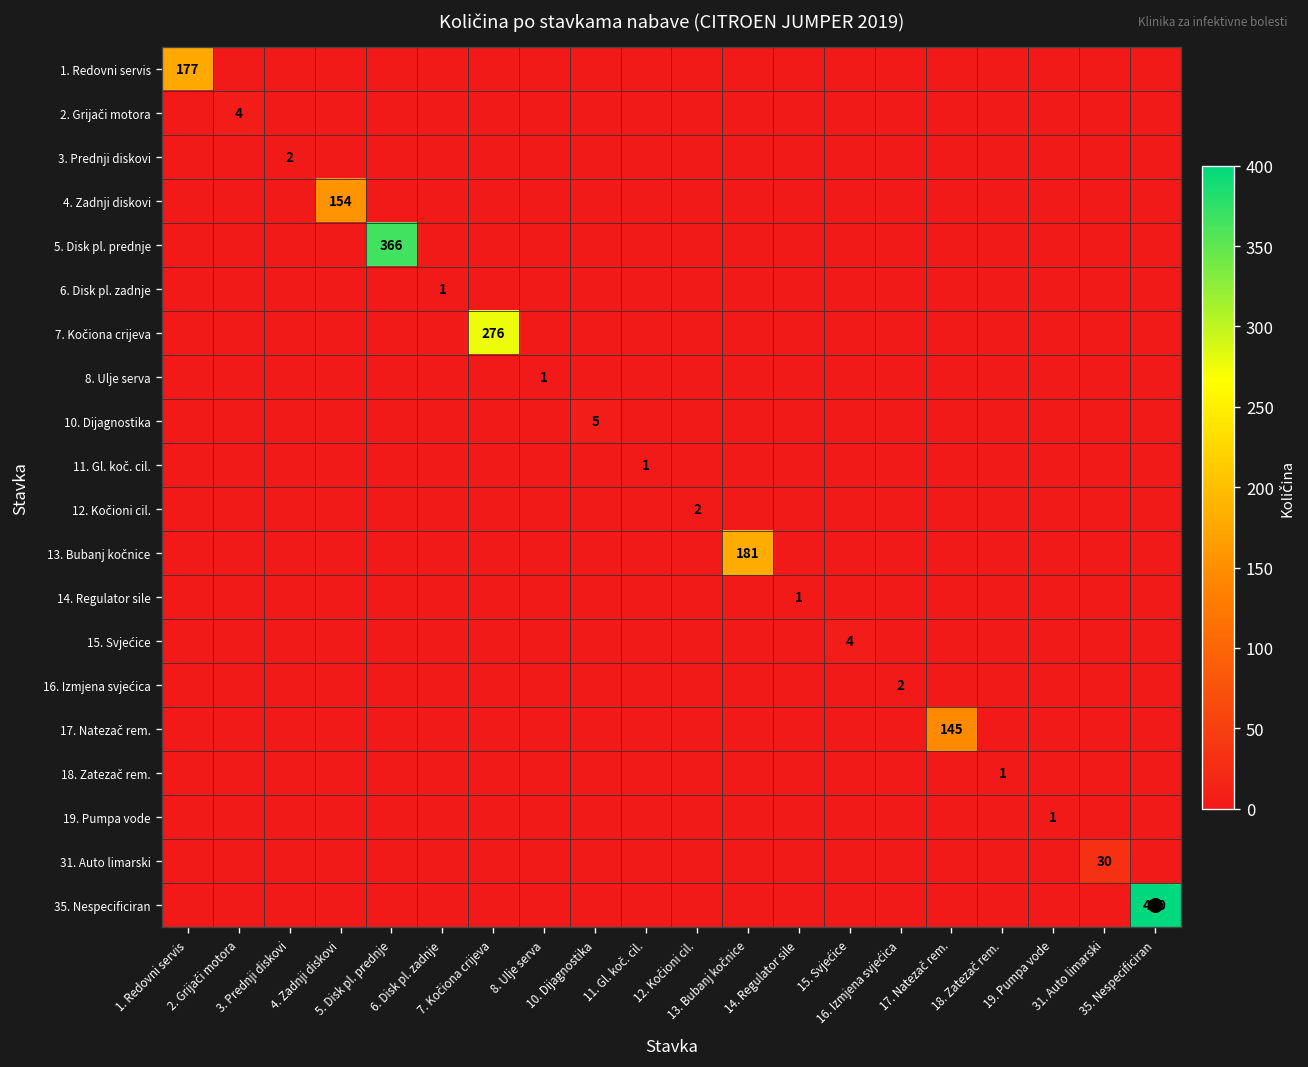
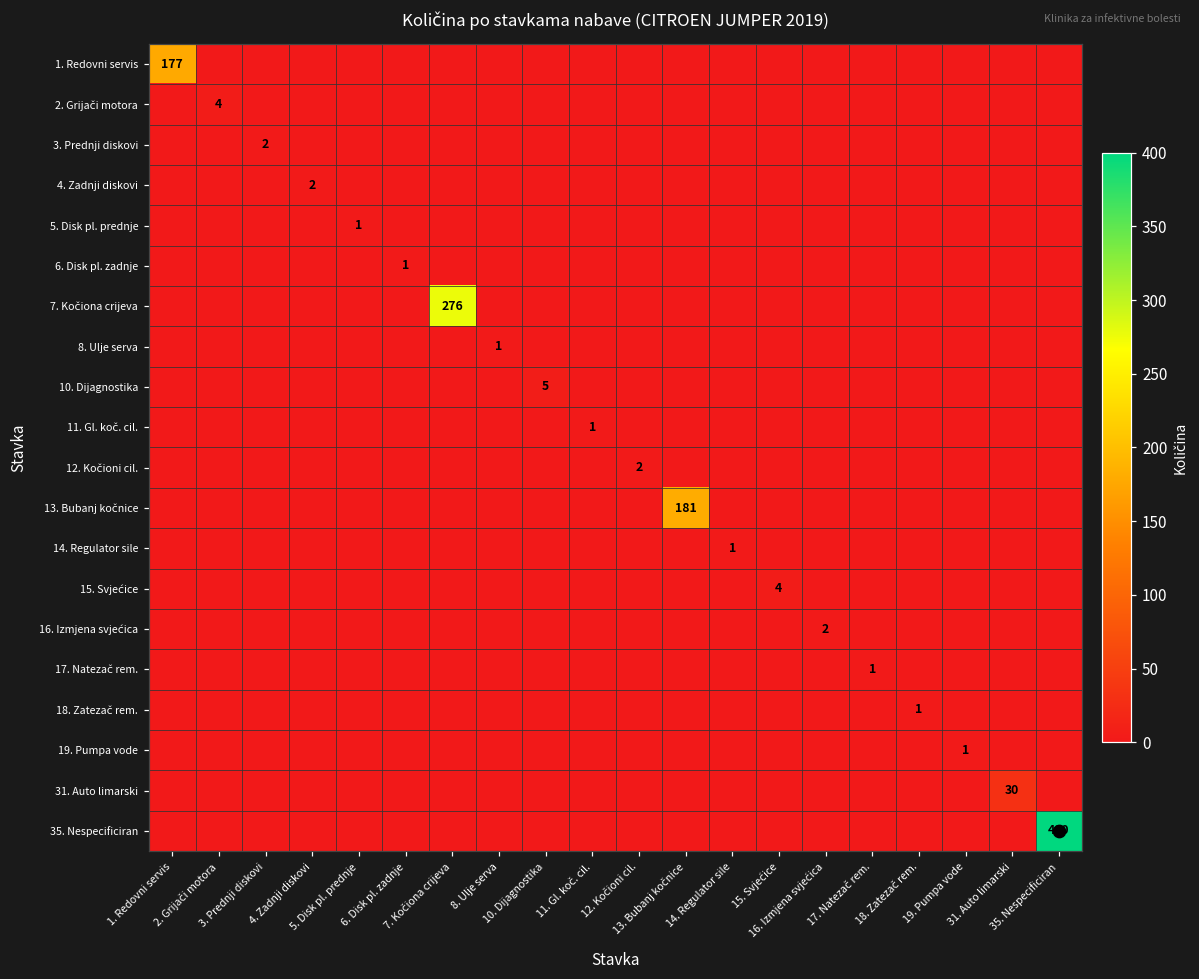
4. Zadnji diskovi, 4. Zadnji diskovi: 154 -> 2
5. Disk pl. prednje, 5. Disk pl. prednje: 366 -> 1
17. Natezač rem., 17. Natezač rem.: 145 -> 1
